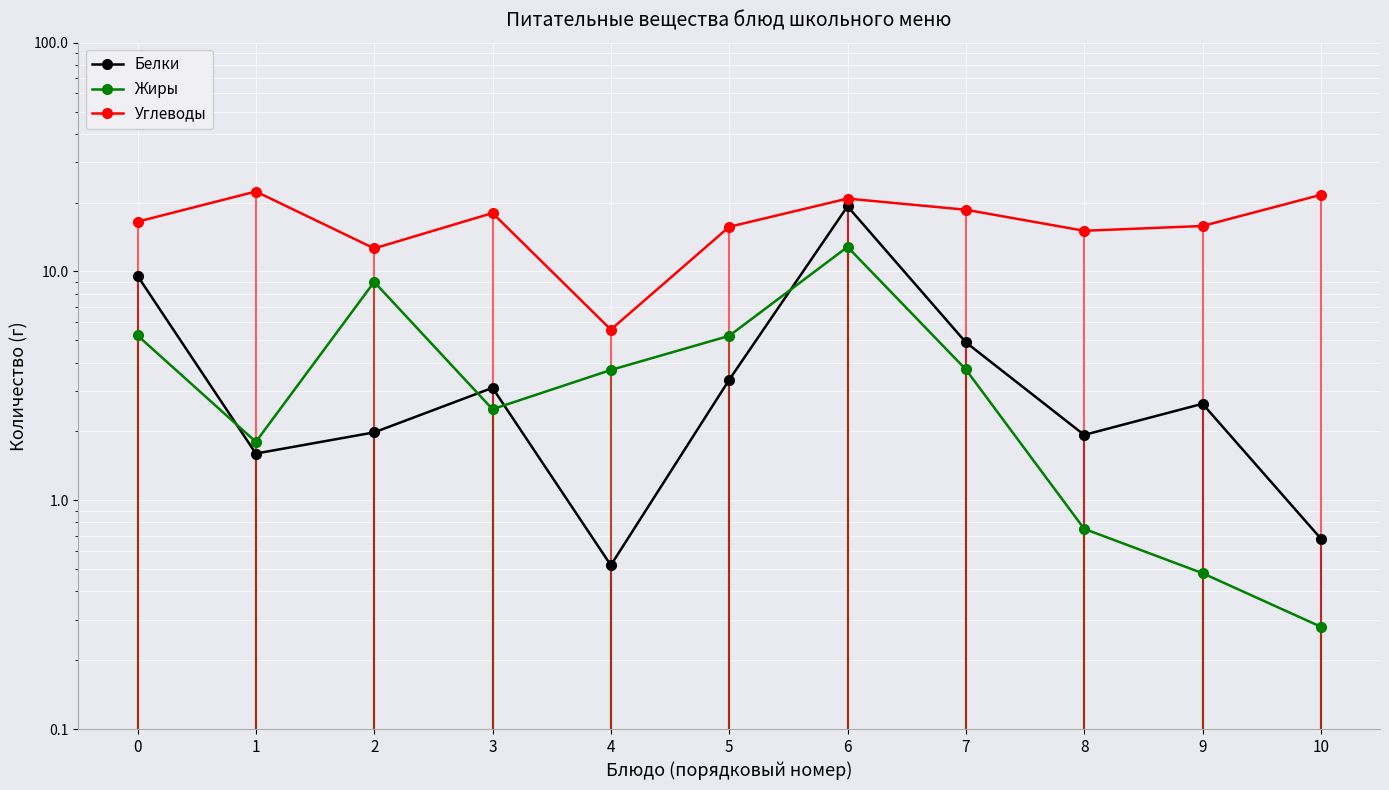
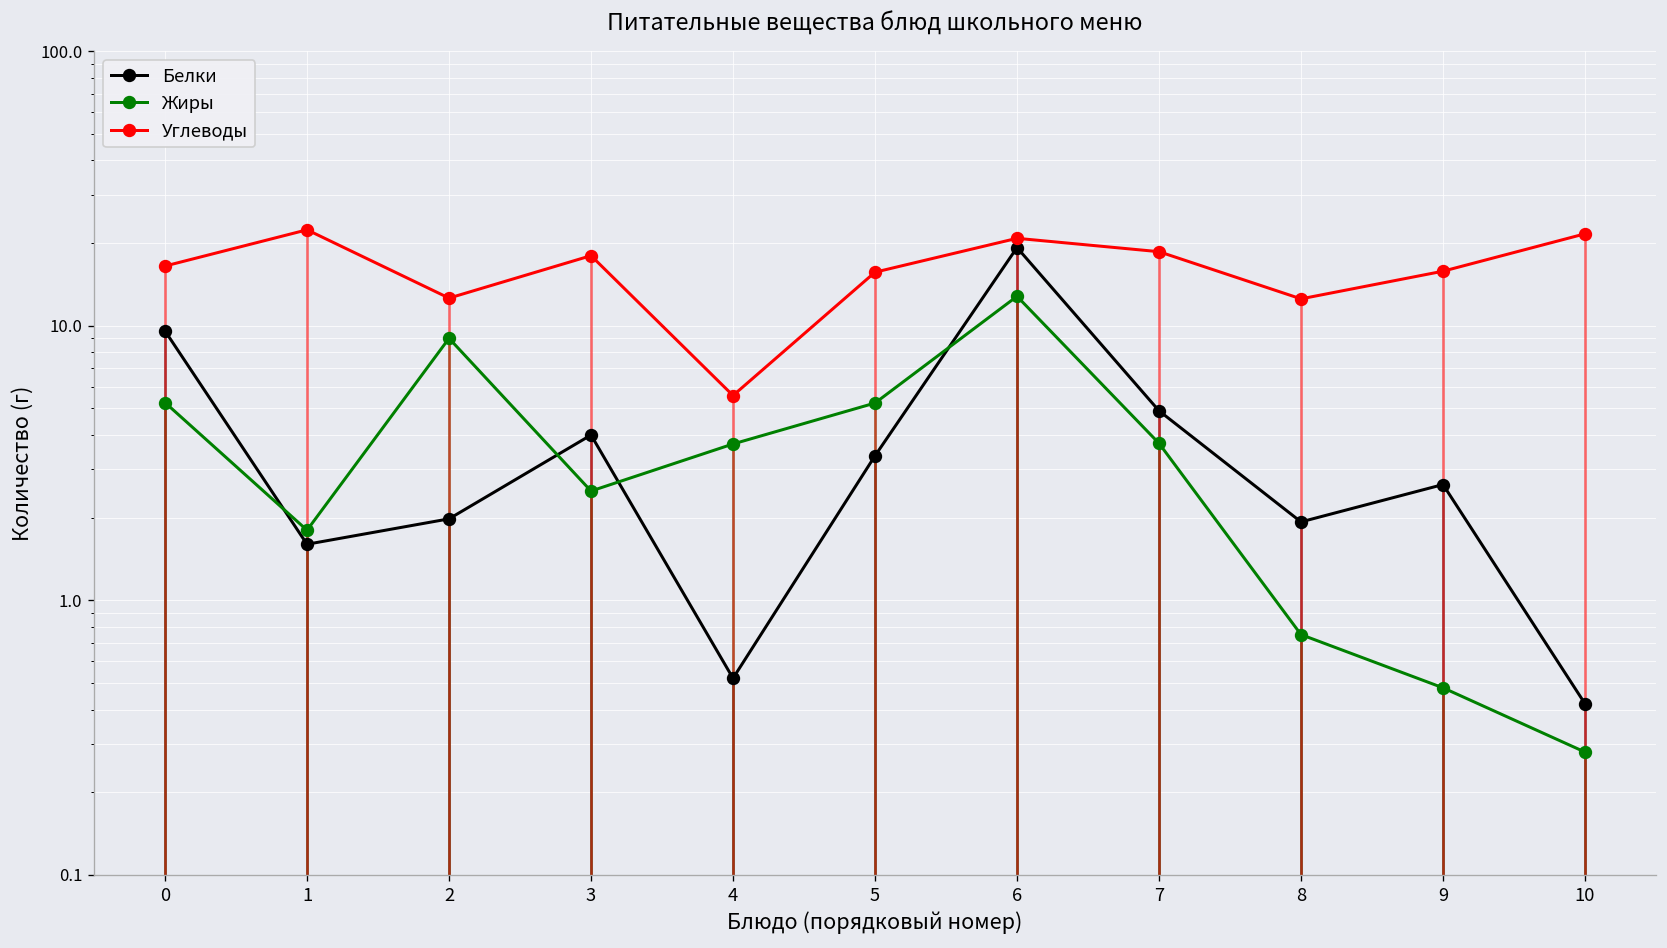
Белки, 3: 3.1 -> 4.0
Углеводы, 8: 15 -> 13
Белки, 10: 0.68 -> 0.42
